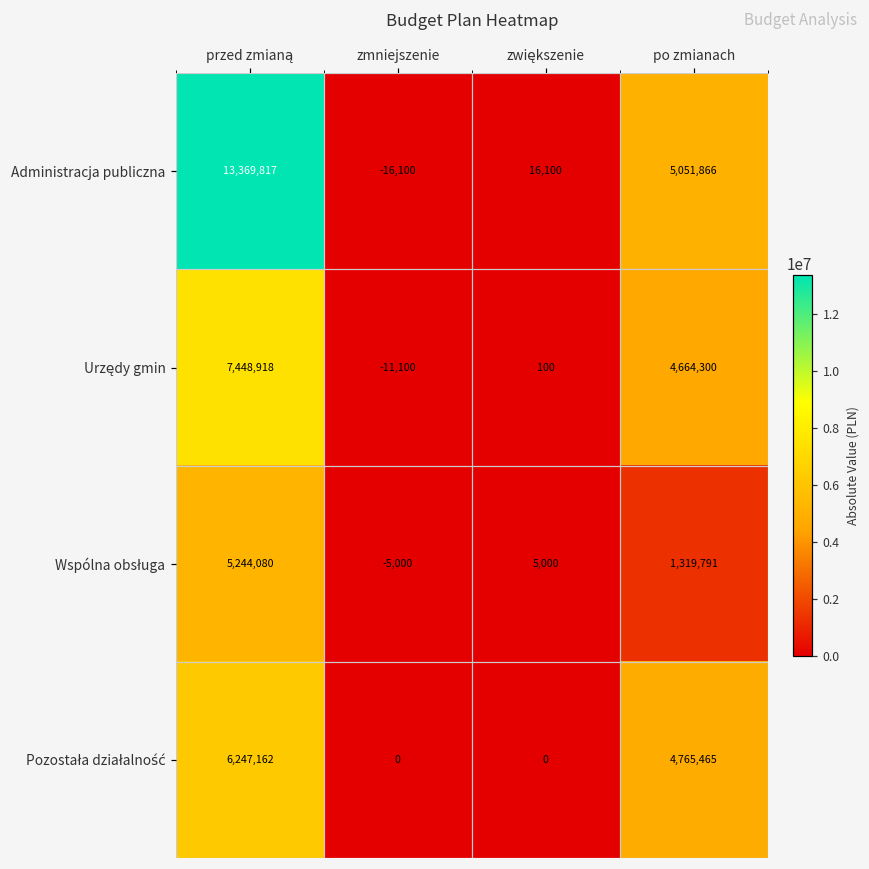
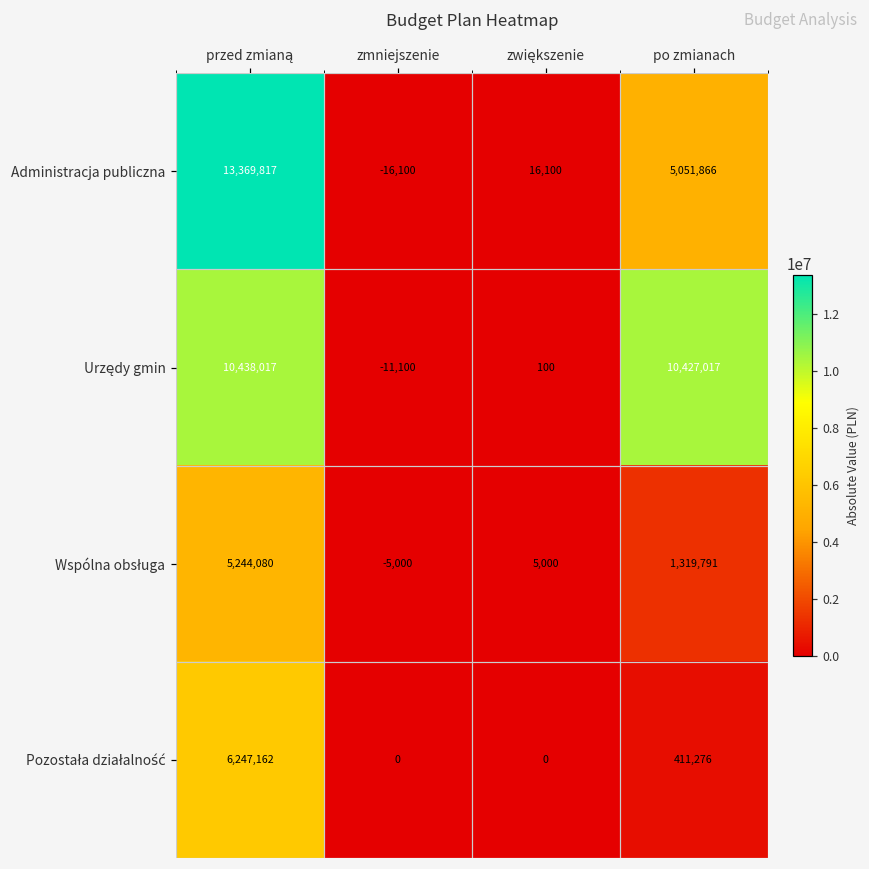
Urzędy gmin, przed zmianą: 7,448,918 -> 10,438,017
Urzędy gmin, po zmianach: 4,664,300 -> 10,427,017
Pozostała działalność, po zmianach: 4,765,465 -> 411,276
